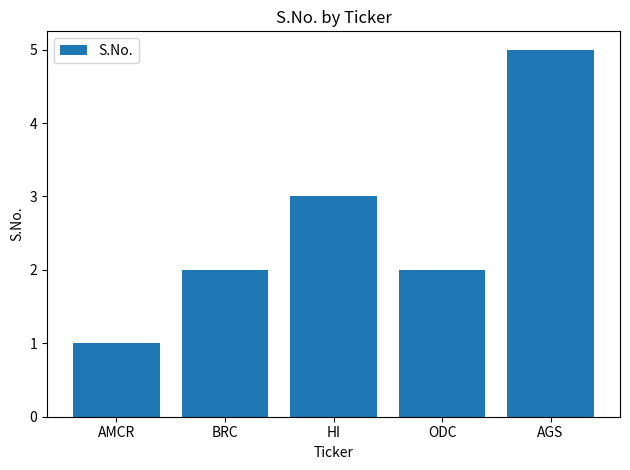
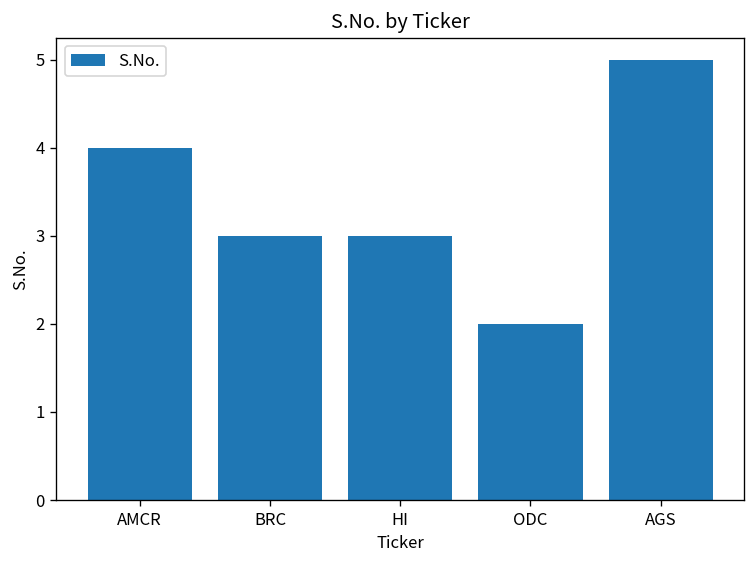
AMCR: 1 -> 4
BRC: 2 -> 3
